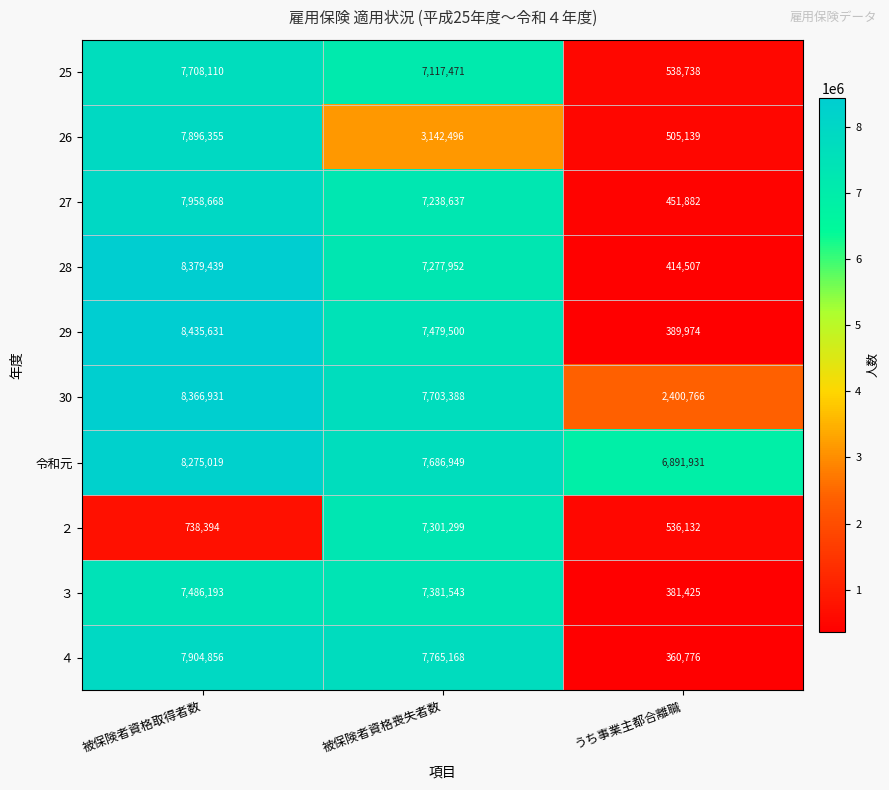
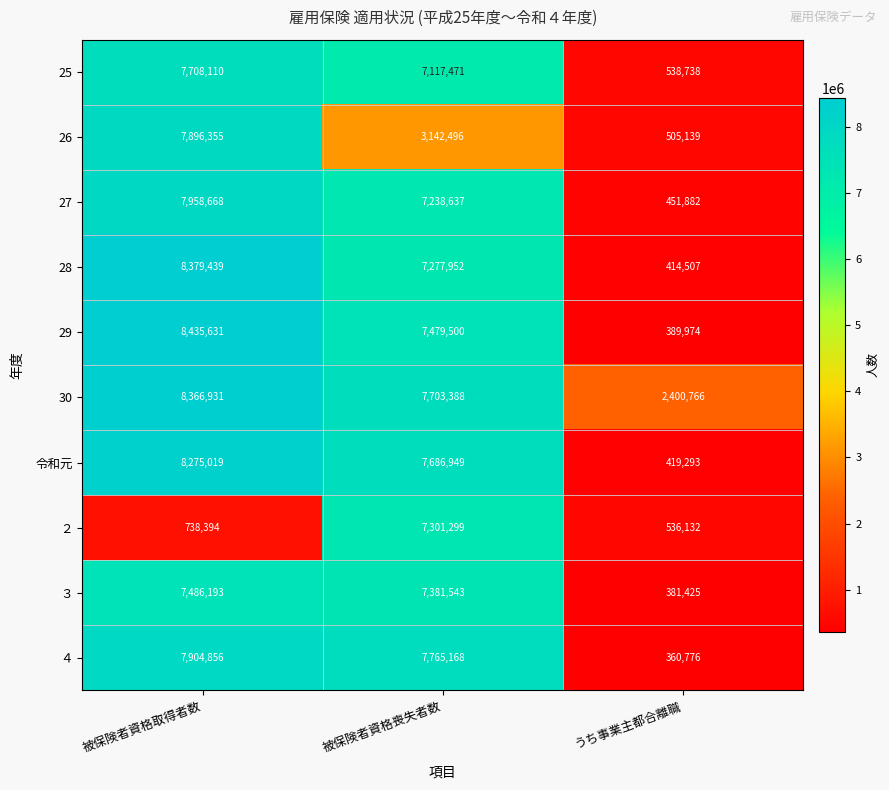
令和元, うち事業主都合離職: 6,891,931 -> 419,293
